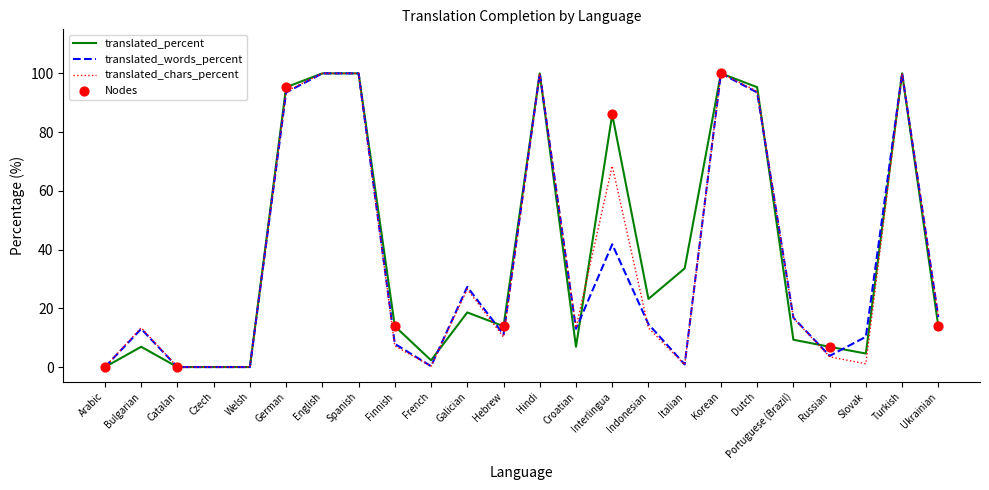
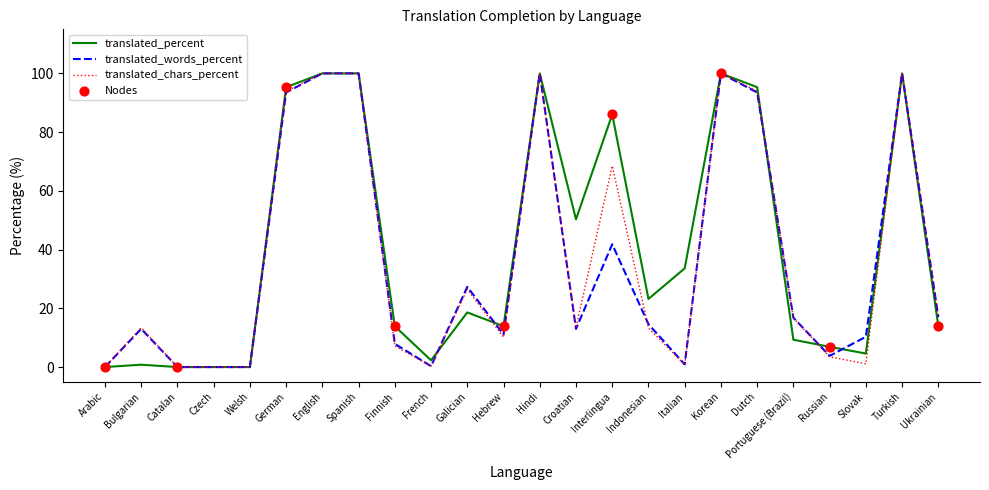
translated_percent, Bulgarian: 7 -> 1
translated_percent, Croatian: 7 -> 50
